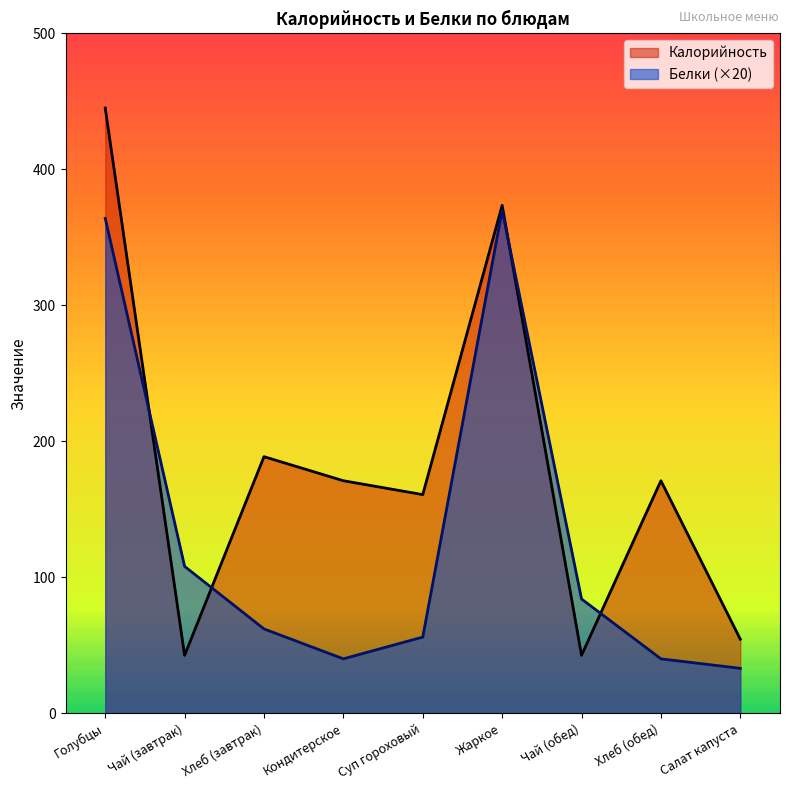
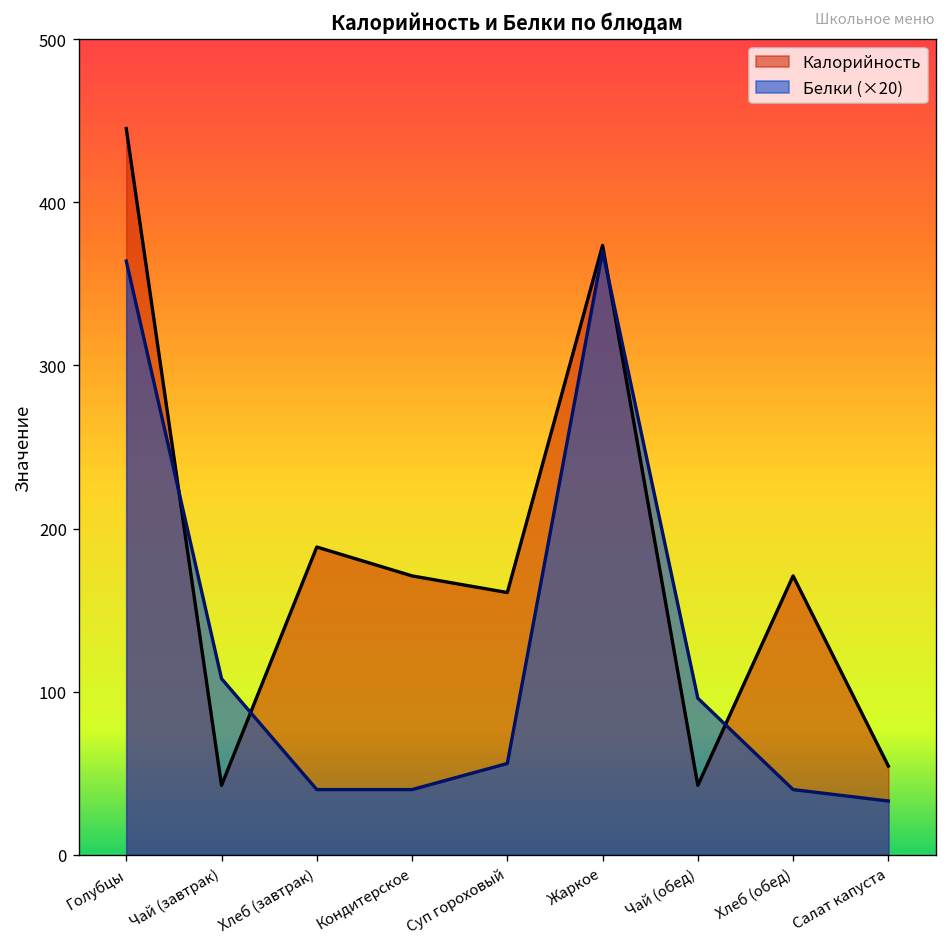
Белки (×20), Хлеб (завтрак): 62 -> 40
Белки (×20), Чай (обед): 84 -> 96
